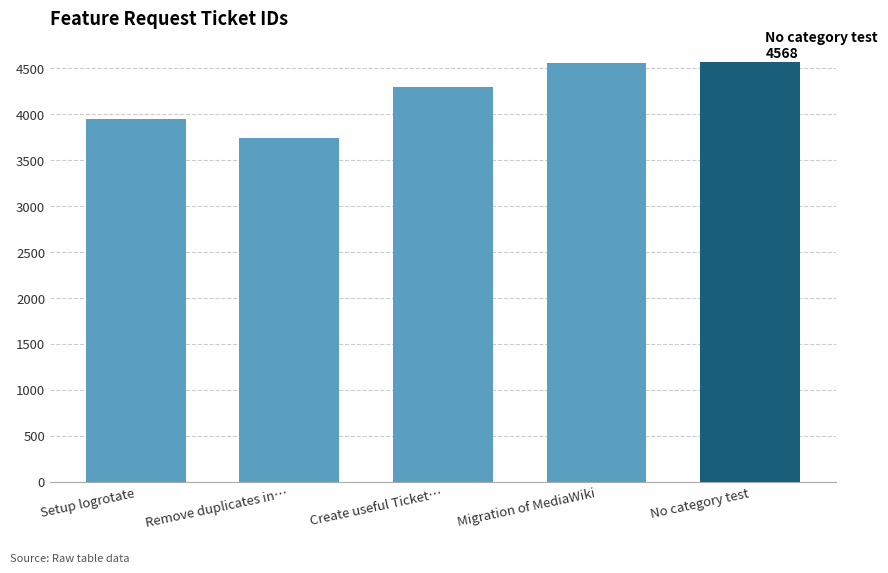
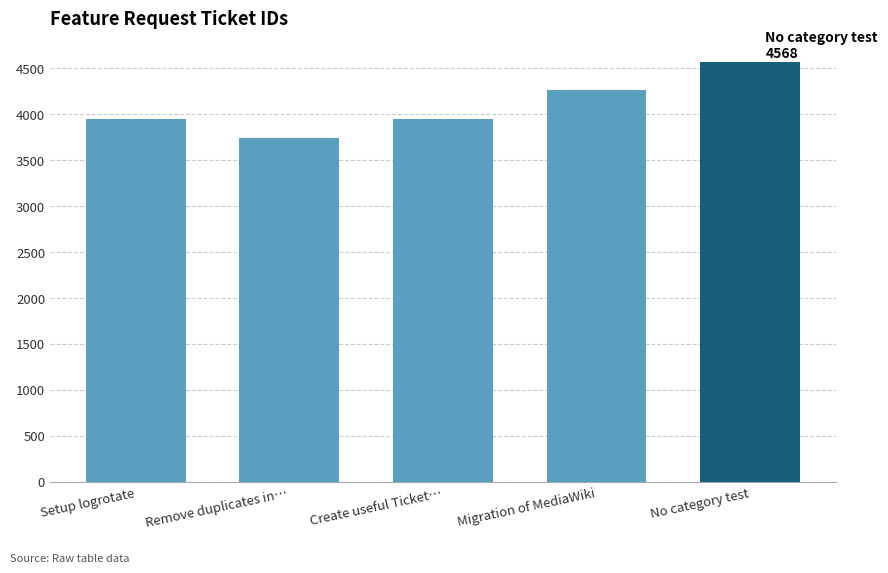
Create useful Ticket…: 4300 -> 4000
Migration of MediaWiki: 4600 -> 4300
